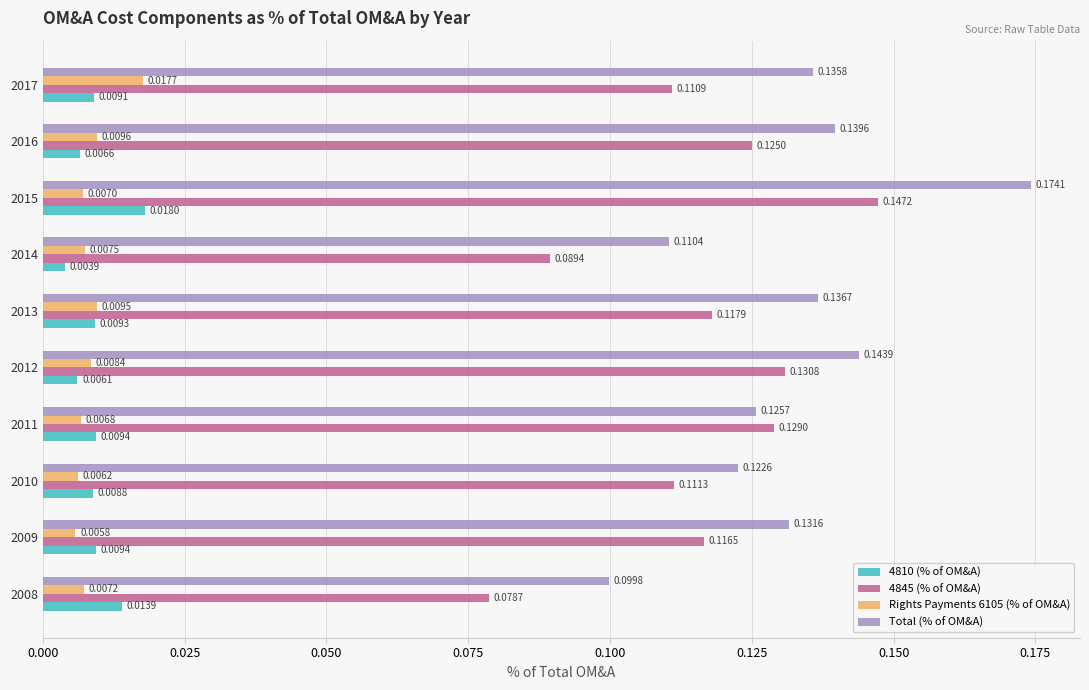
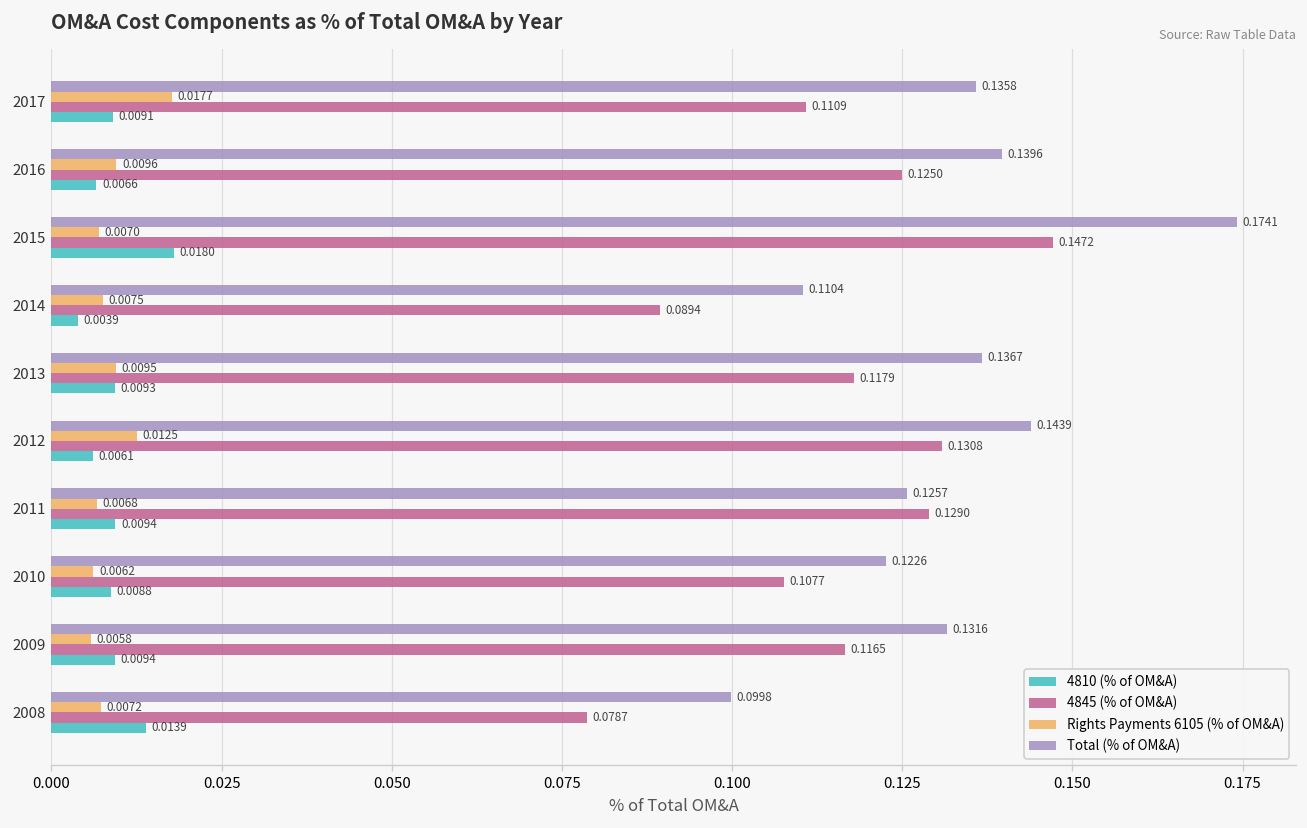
Rights Payments 6105 (% of OM&A), 2012: 0.0084 -> 0.0125
4845 (% of OM&A), 2010: 0.1113 -> 0.1077
